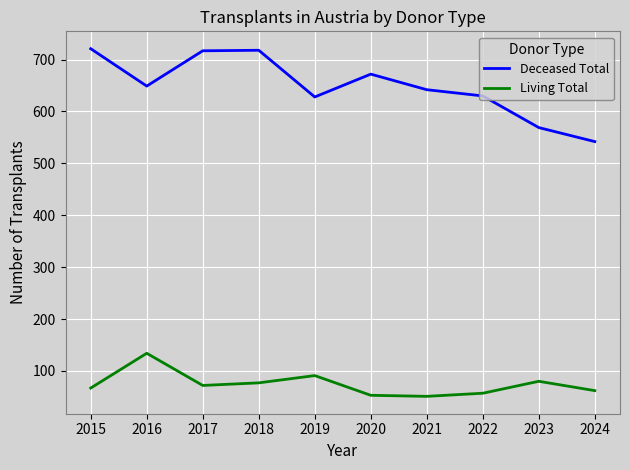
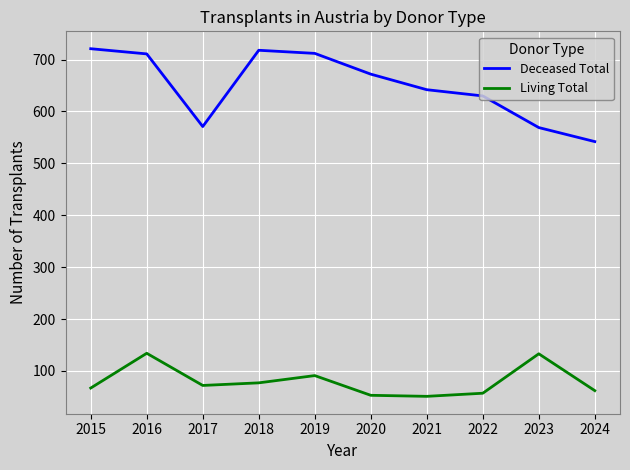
Deceased Total, 2016: 650 -> 710
Deceased Total, 2017: 720 -> 570
Deceased Total, 2019: 630 -> 710
Living Total, 2023: 80 -> 130
